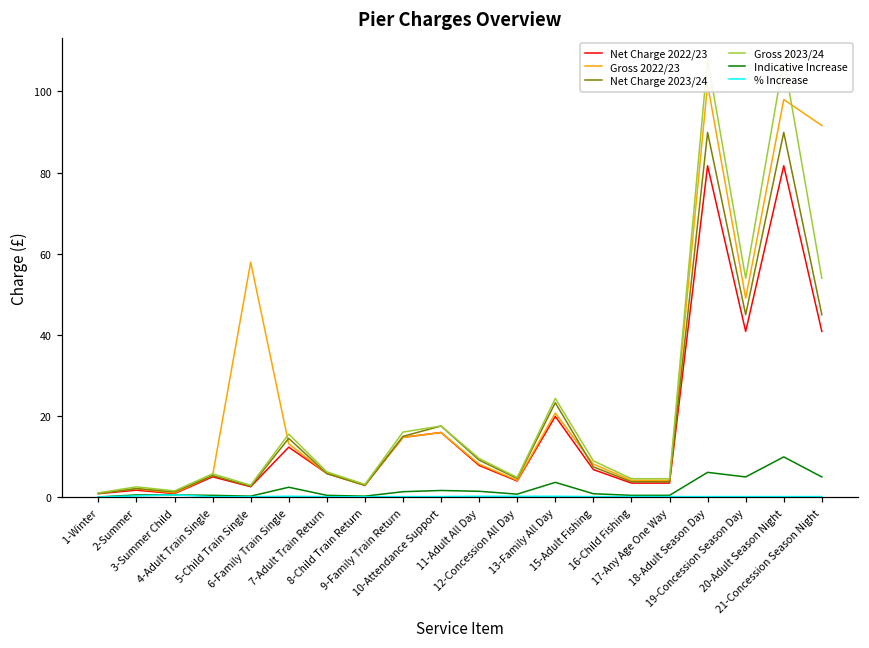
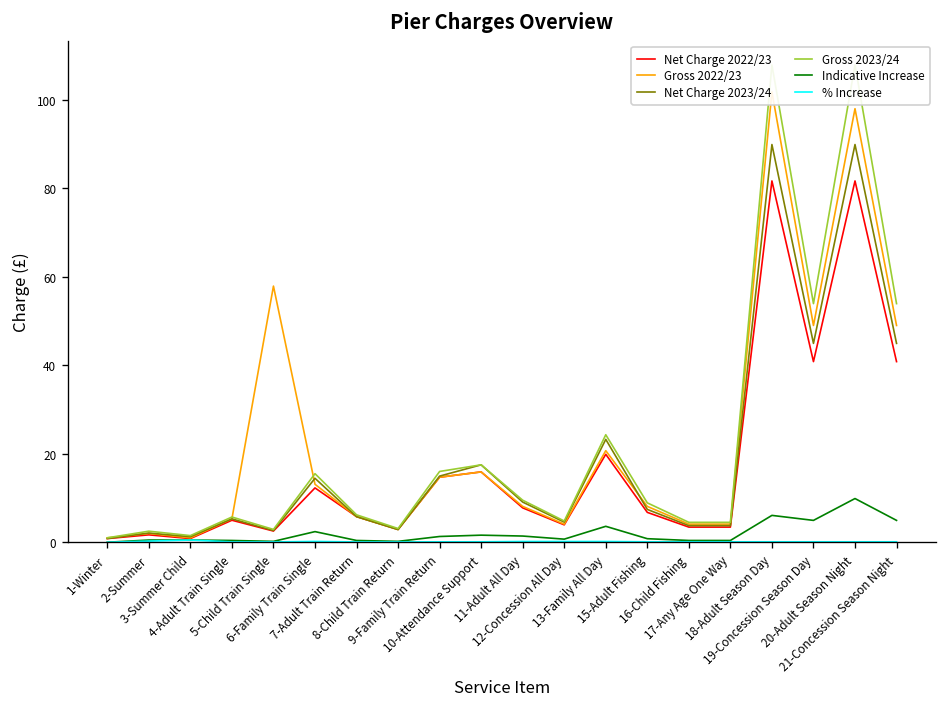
Gross 2022/23, 21-Concession Season Night: 92 -> 49
